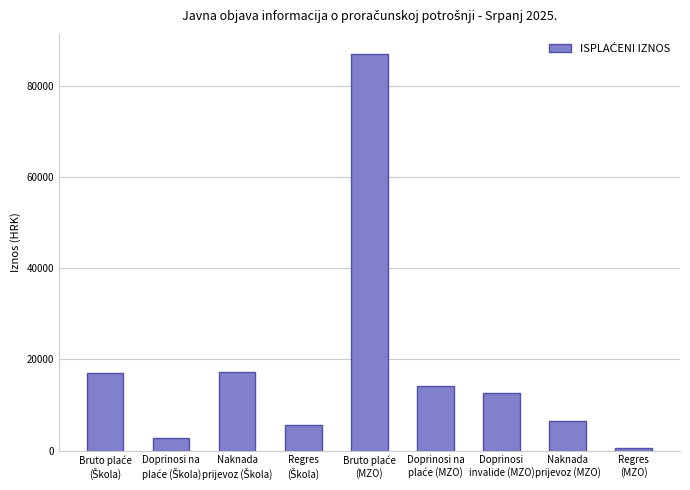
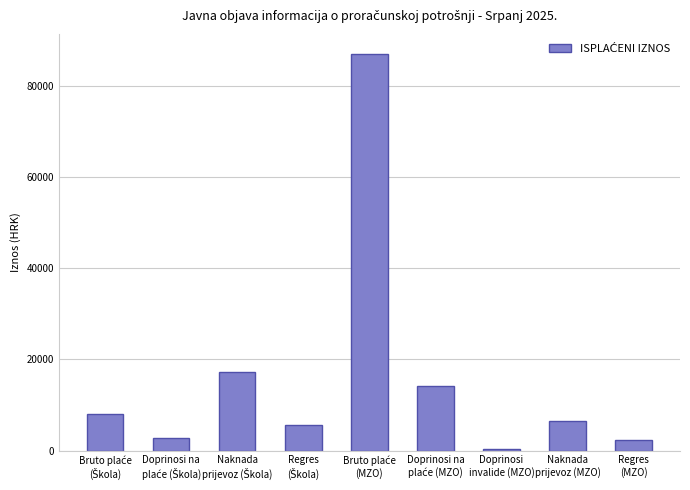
Bruto plaće (Škola): 17000 -> 8000
Doprinosi invalide (MZO): 13000 -> 0
Regres (MZO): 1000 -> 2000
